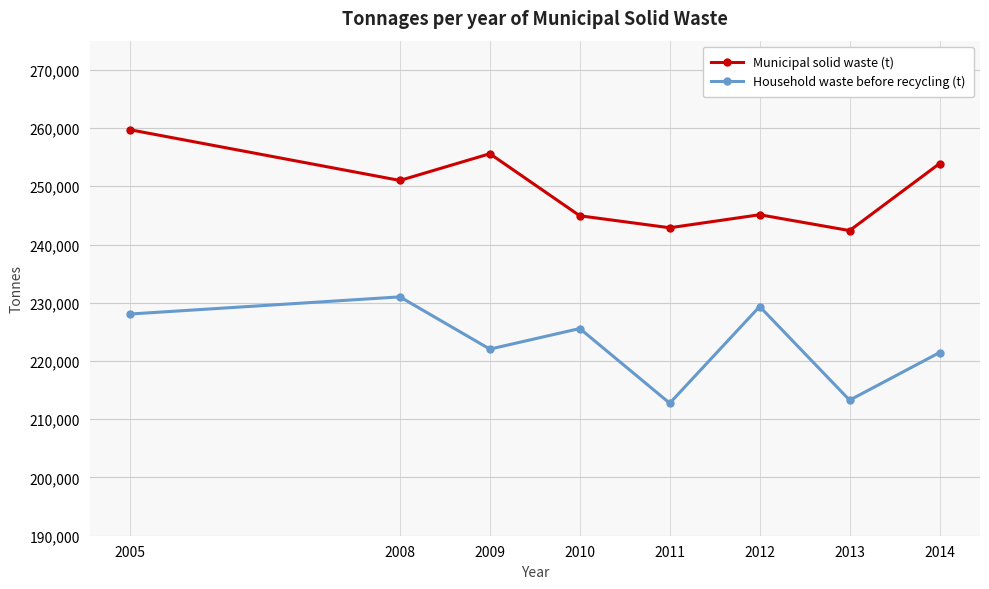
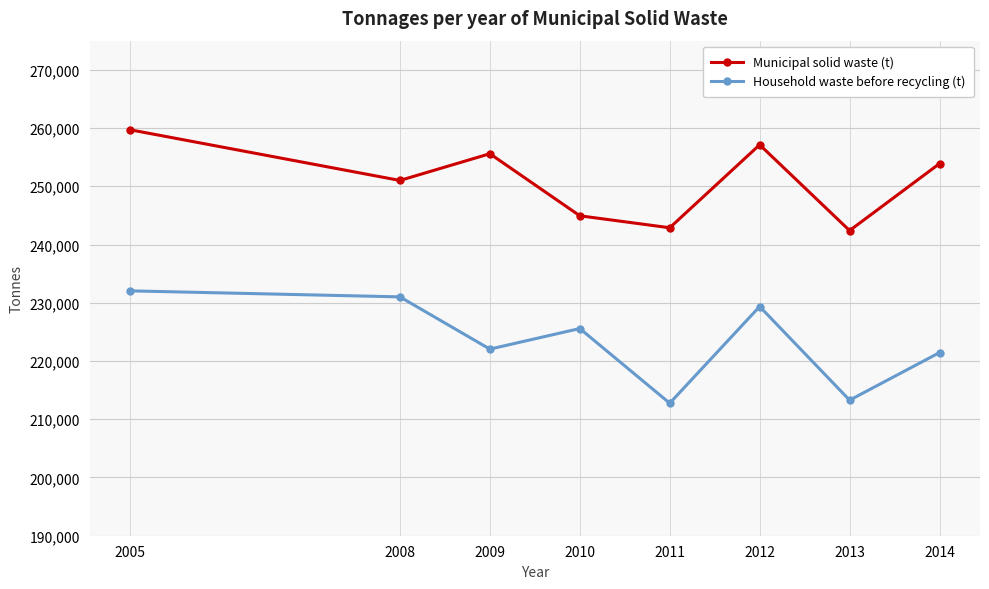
Household waste before recycling (t), 2005: 228,000 -> 232,000
Municipal solid waste (t), 2012: 245,000 -> 257,000
